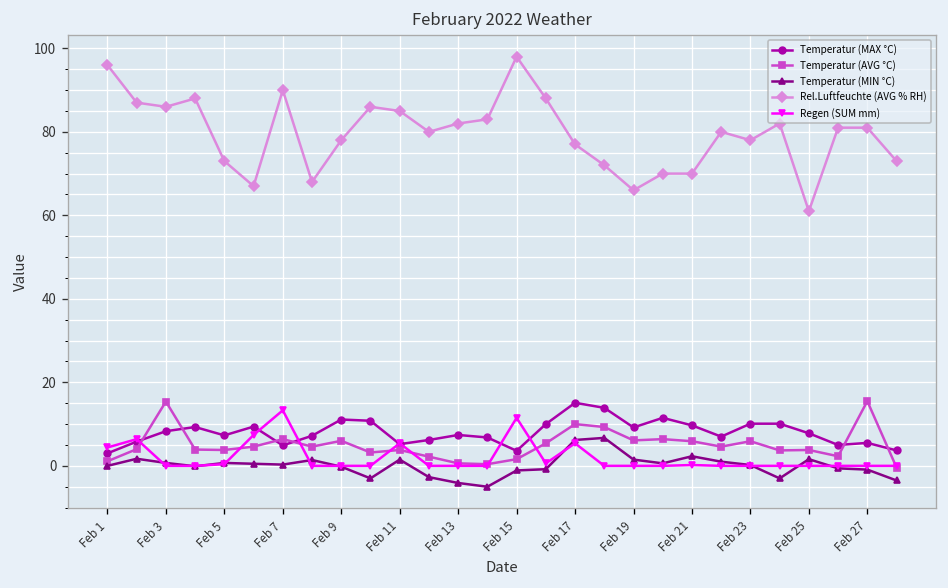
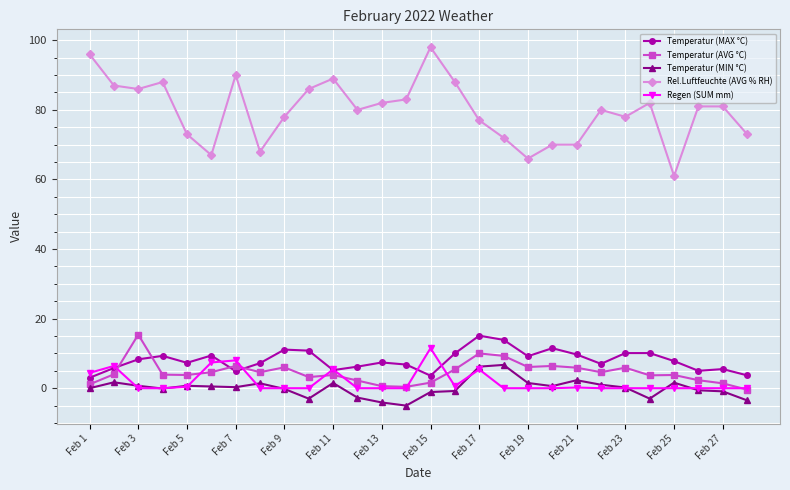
Regen (SUM mm), Feb 7: 13 -> 8
Rel.Luftfeuchte (AVG % RH), Feb 11: 85 -> 89
Temperatur (AVG °C), Feb 27: 16 -> 1
